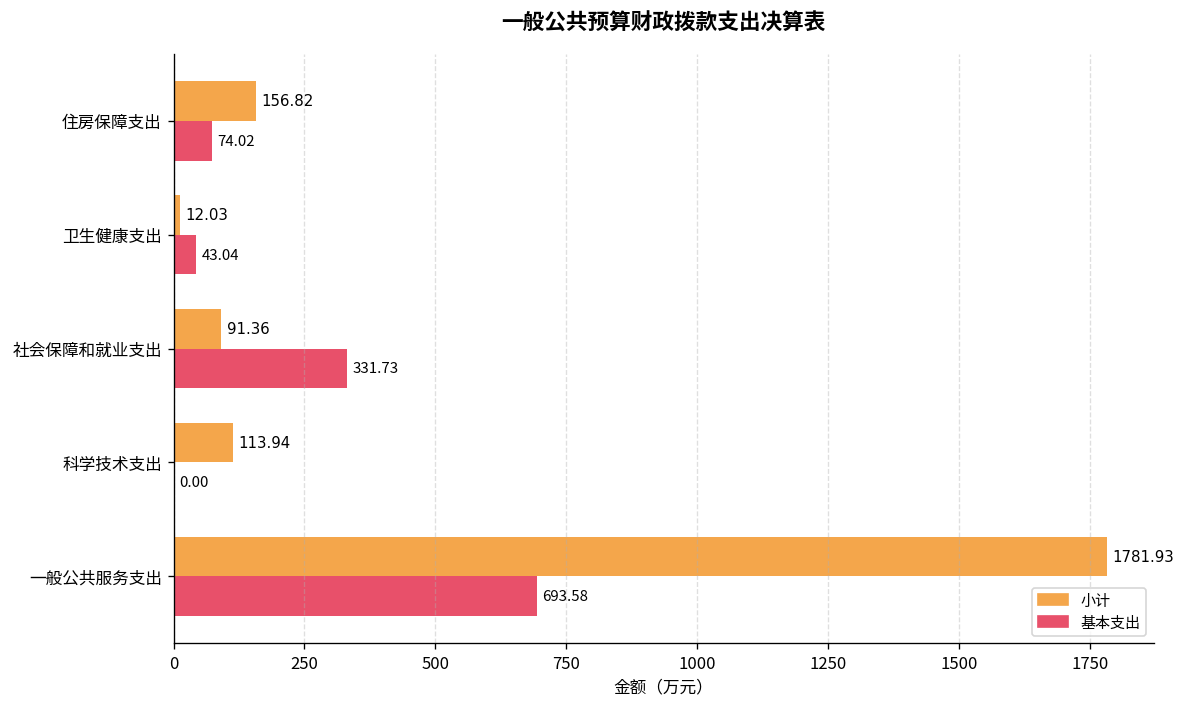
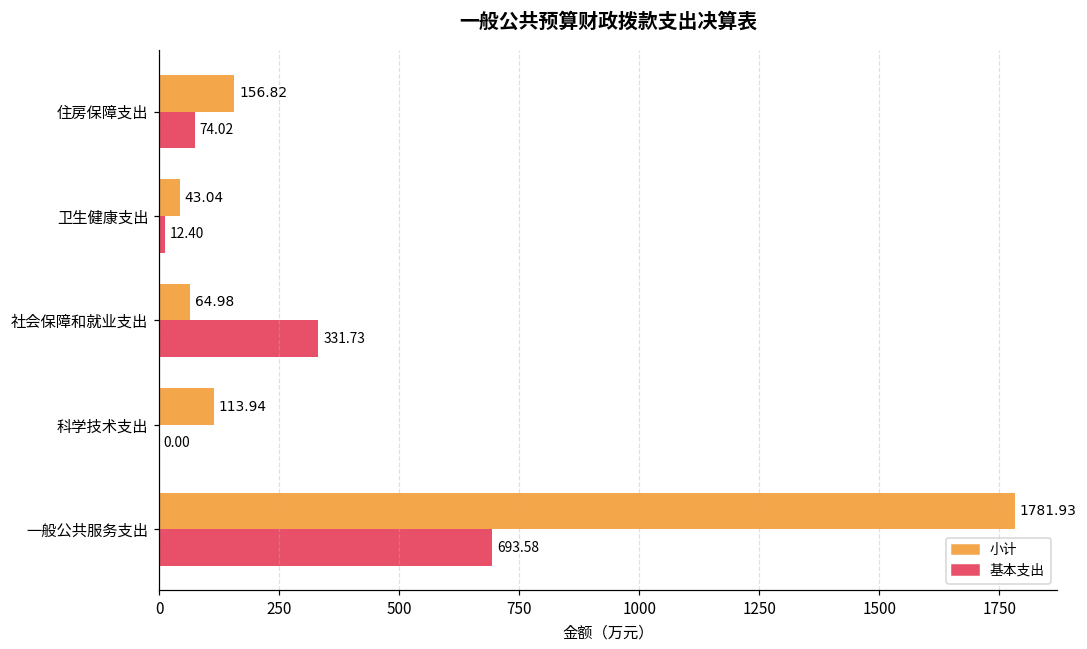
小计, 卫生健康支出: 12.03 -> 43.04
基本支出, 卫生健康支出: 43.04 -> 12.40
小计, 社会保障和就业支出: 91.36 -> 64.98
